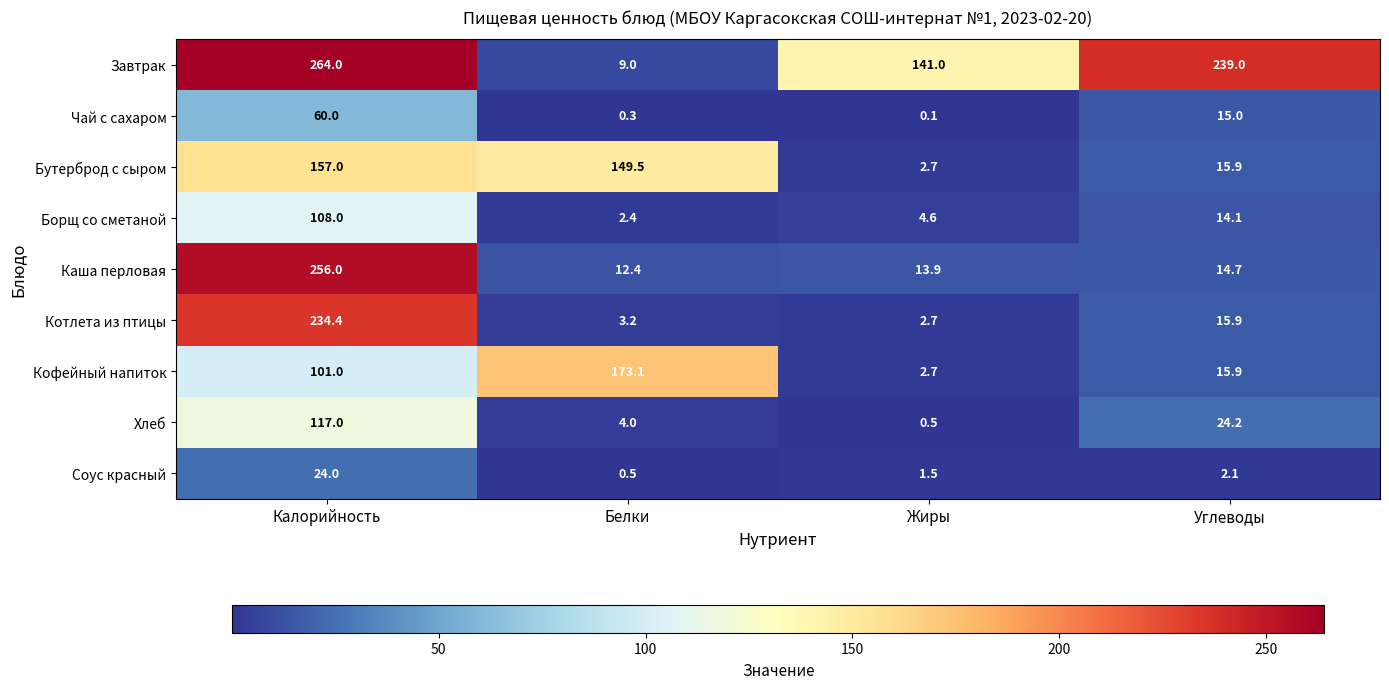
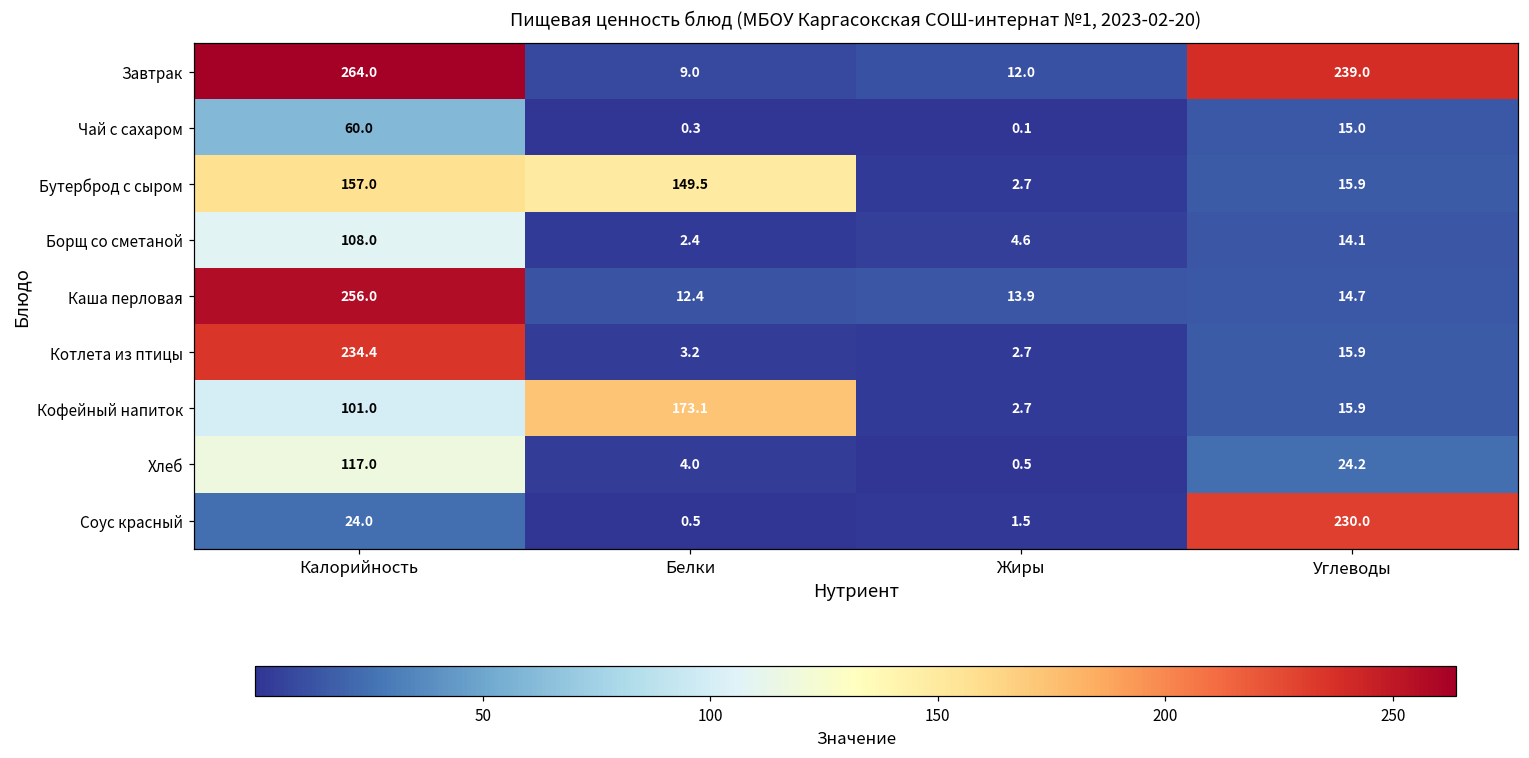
Завтрак, Жиры: 141.0 -> 12.0
Соус красный, Углеводы: 2.1 -> 230.0
